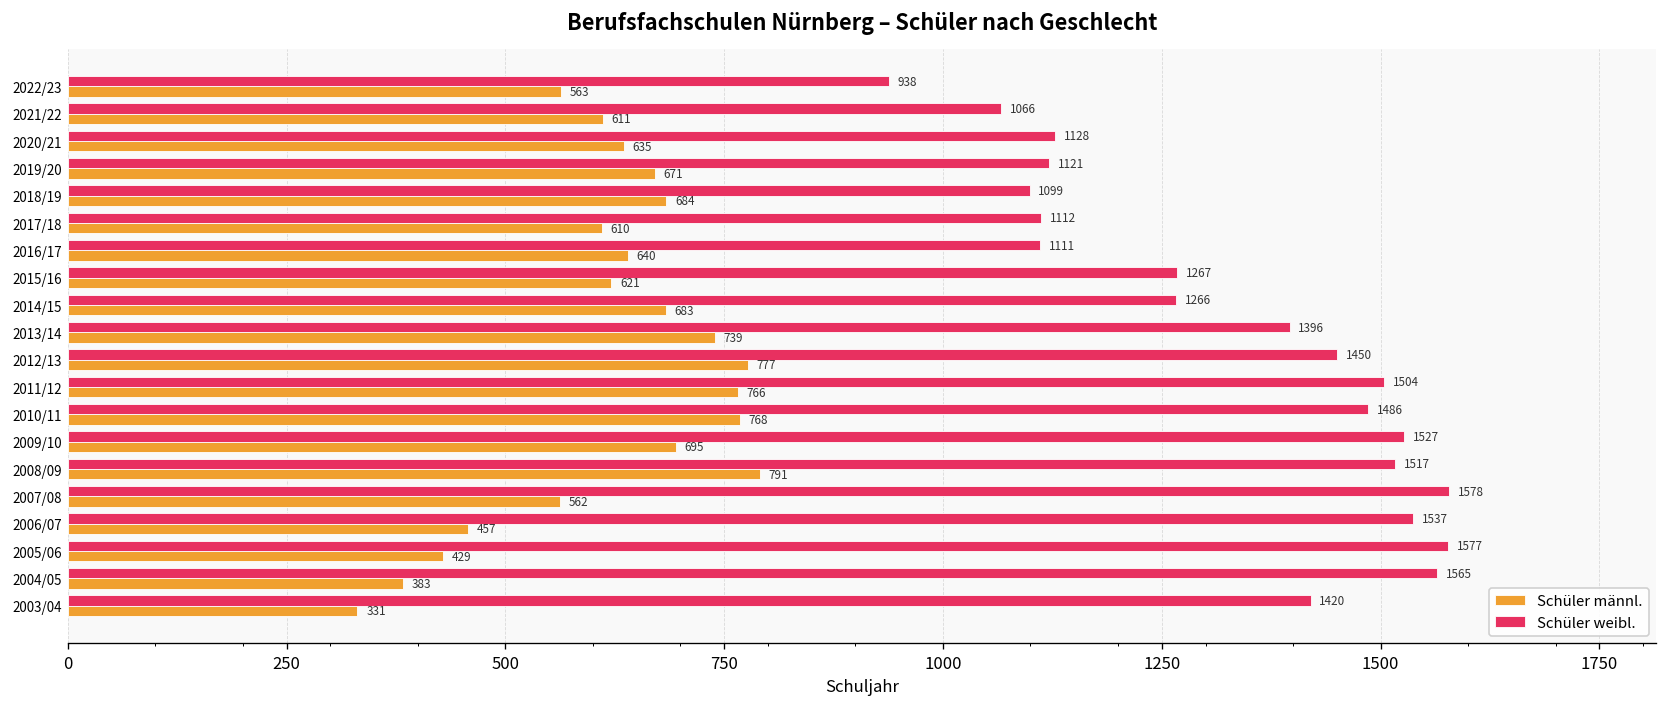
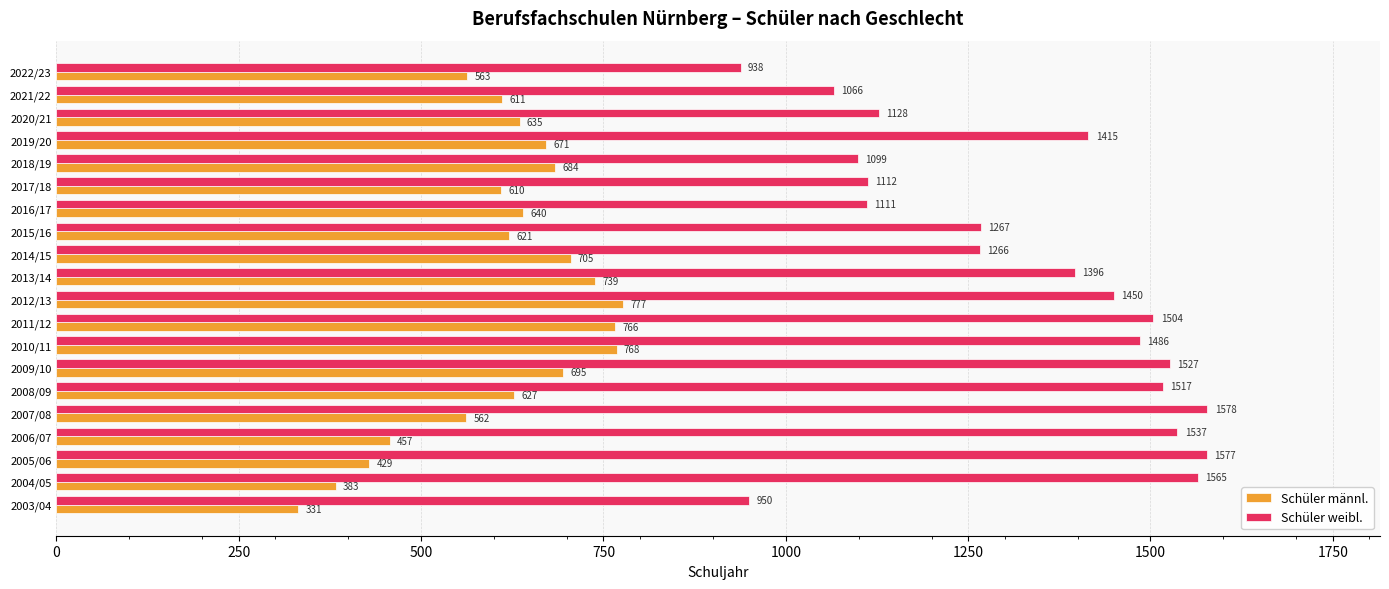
Schüler weibl., 2019/20: 1121 -> 1415
Schüler männl., 2014/15: 683 -> 705
Schüler männl., 2008/09: 791 -> 627
Schüler weibl., 2003/04: 1420 -> 950
